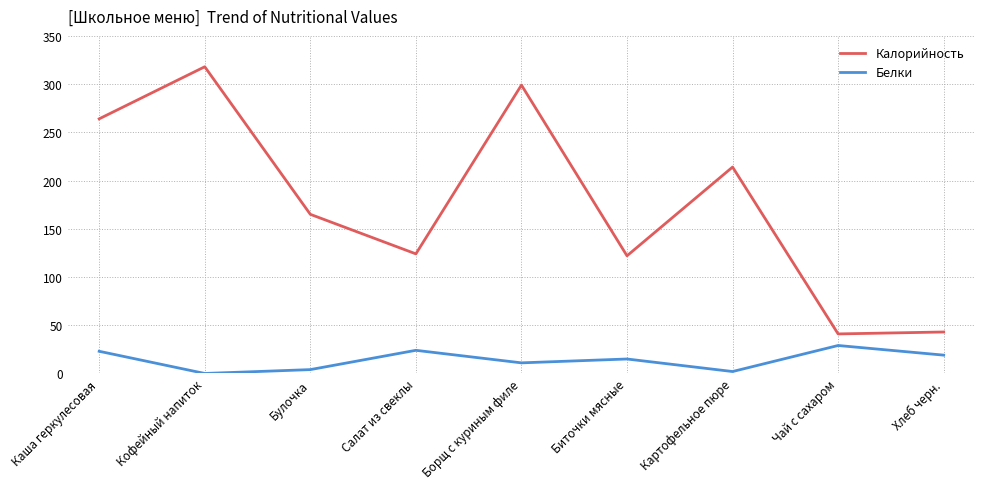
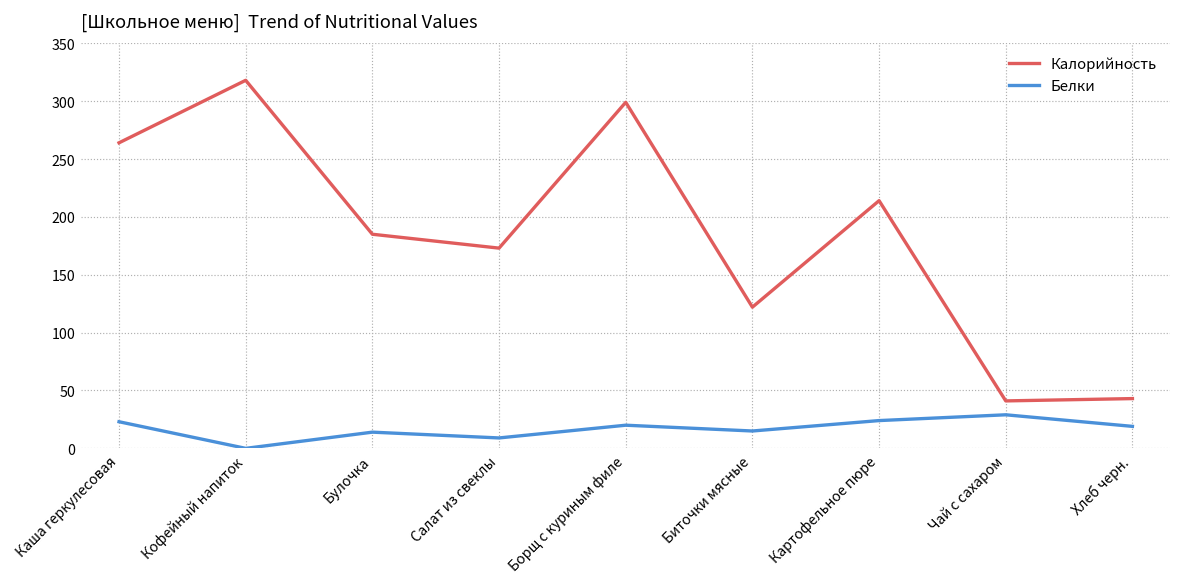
Калорийность, Булочка: 170 -> 190
Белки, Булочка: 0 -> 10
Калорийность, Салат из свеклы: 120 -> 170
Белки, Салат из свеклы: 20 -> 10
Белки, Борщ с куриным филе: 10 -> 20
Белки, Картофельное пюре: 0 -> 20
